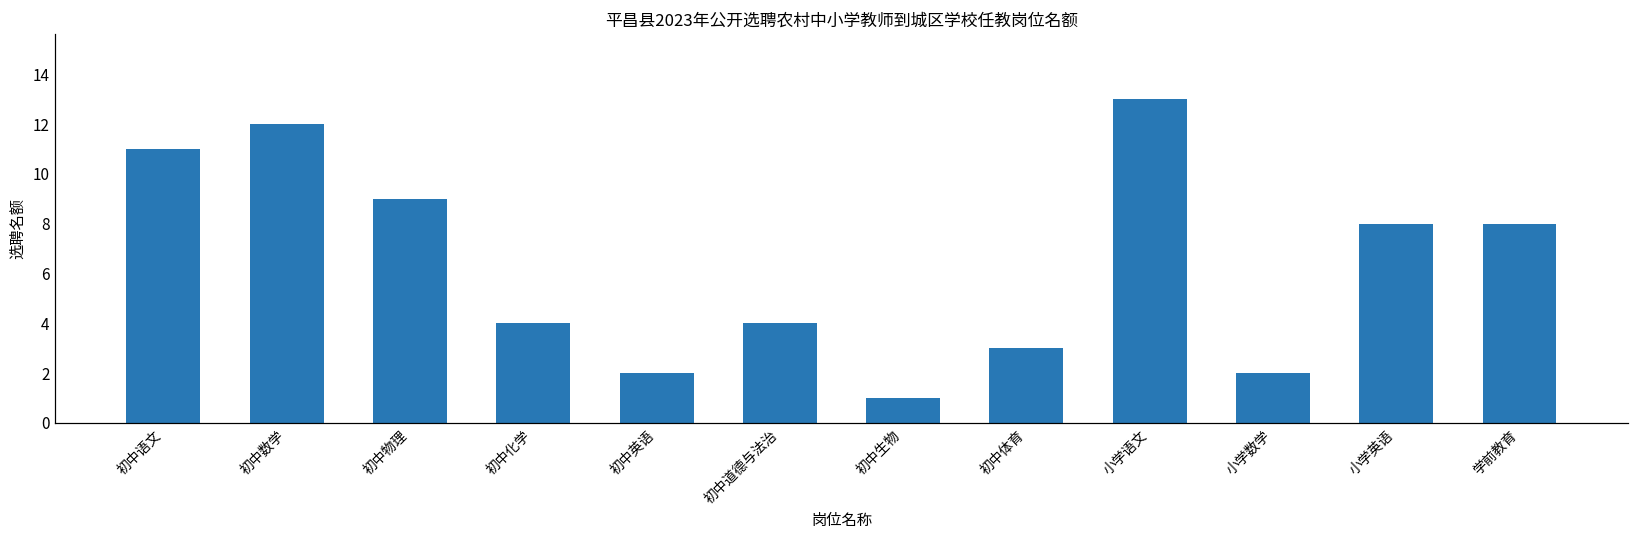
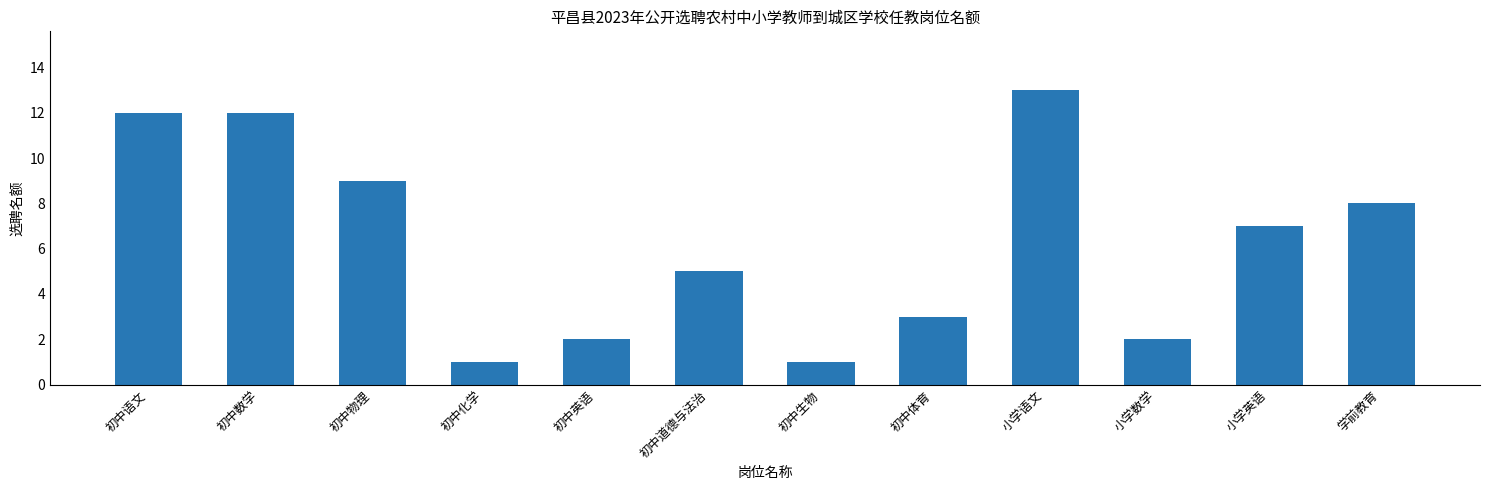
初中语文: 11 -> 12
初中化学: 4 -> 1
初中道德与法治: 4 -> 5
小学英语: 8 -> 7
